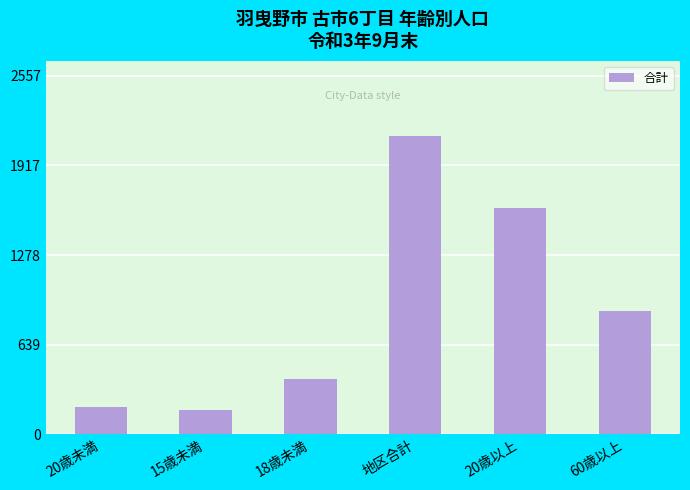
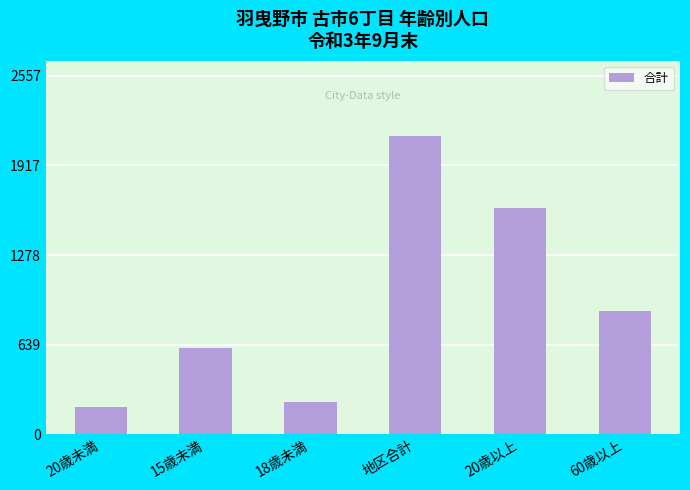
15歳未満: 170 -> 610
18歳未満: 400 -> 230
